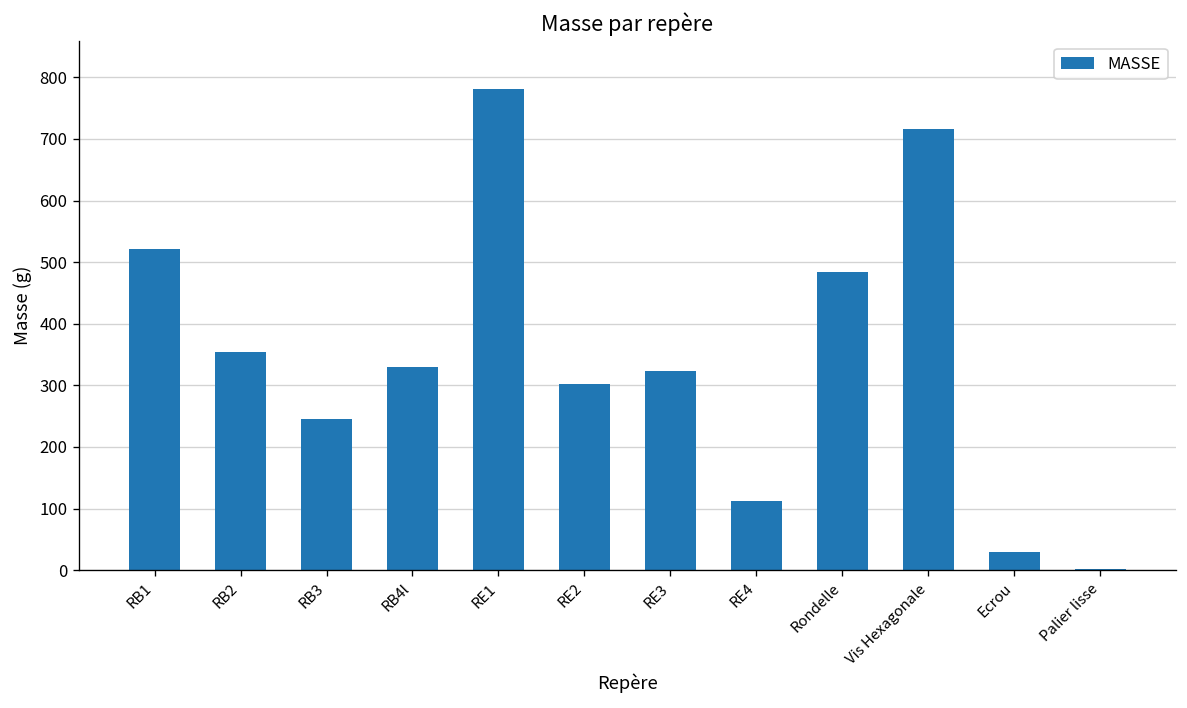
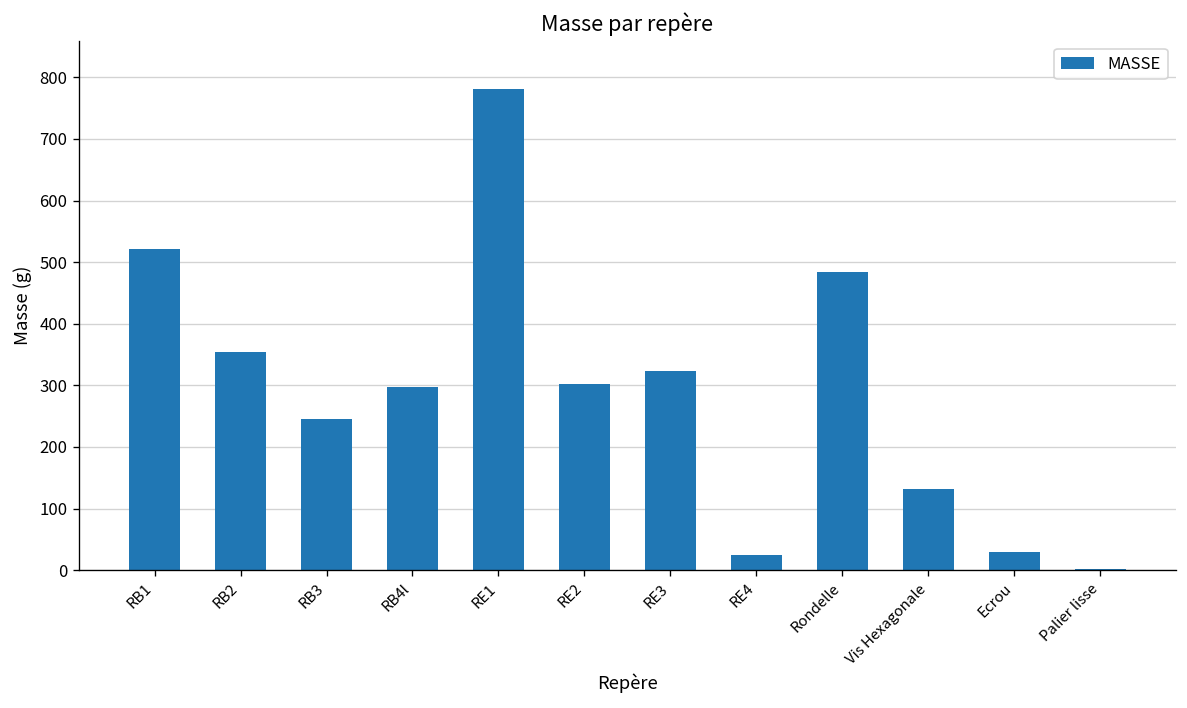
RB4l: 330 -> 300
RE4: 110 -> 20
Vis Hexagonale: 720 -> 130
